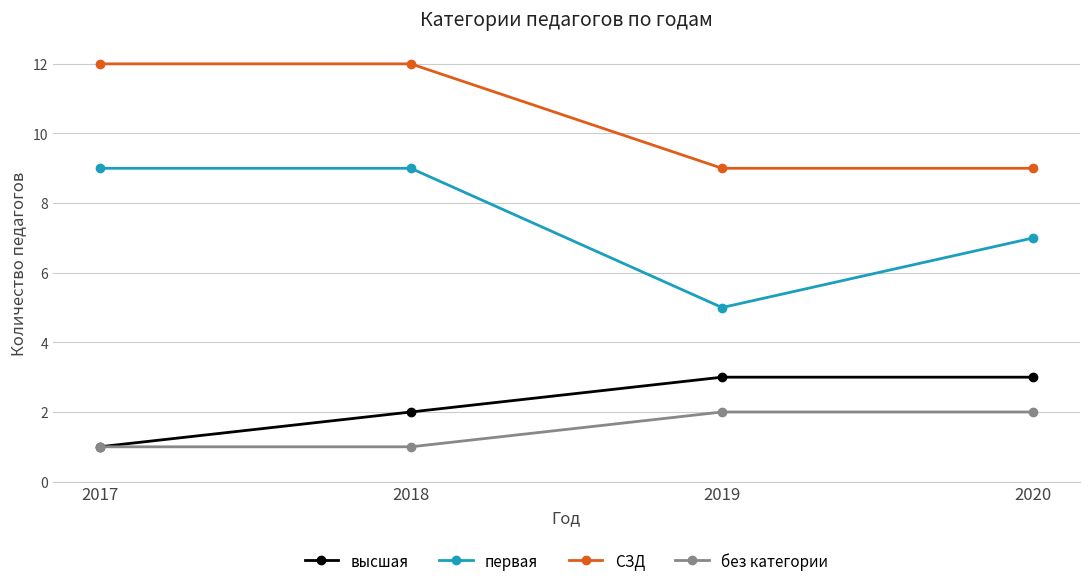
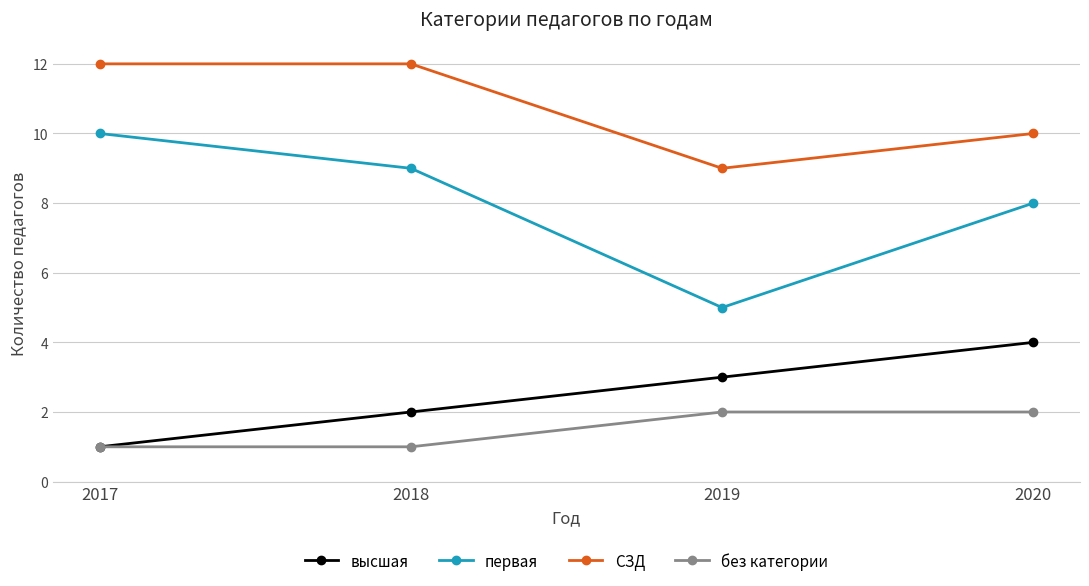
первая, 2017: 9 -> 10
высшая, 2020: 3 -> 4
первая, 2020: 7 -> 8
СЗД, 2020: 9 -> 10
